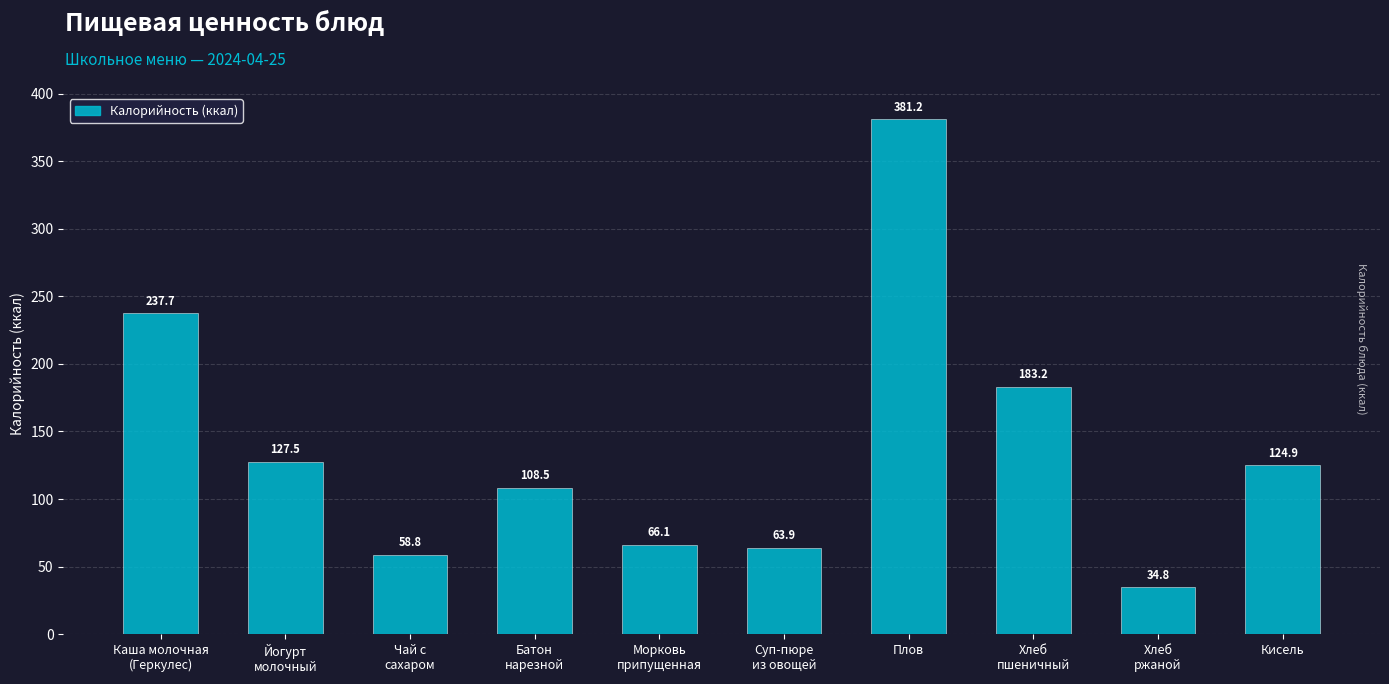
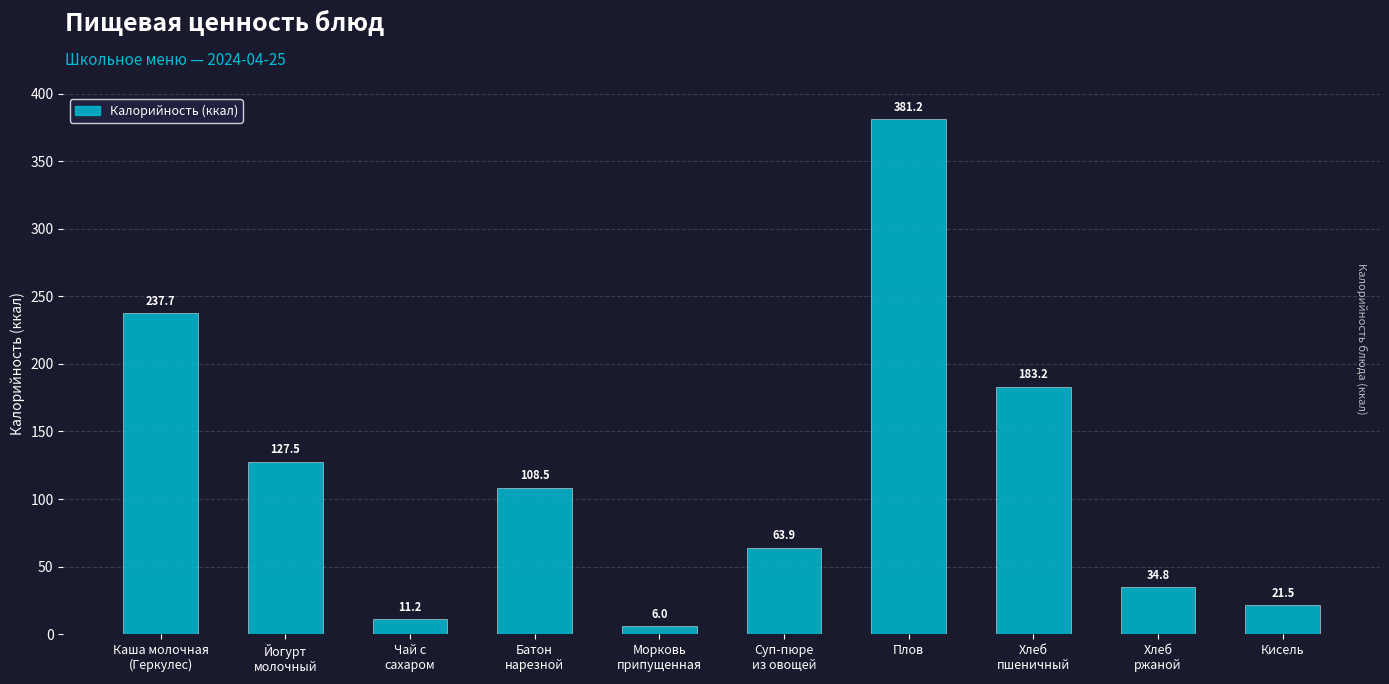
Чай с сахаром: 58.8 -> 11.2
Морковь припущенная: 66.1 -> 6.0
Кисель: 124.9 -> 21.5
